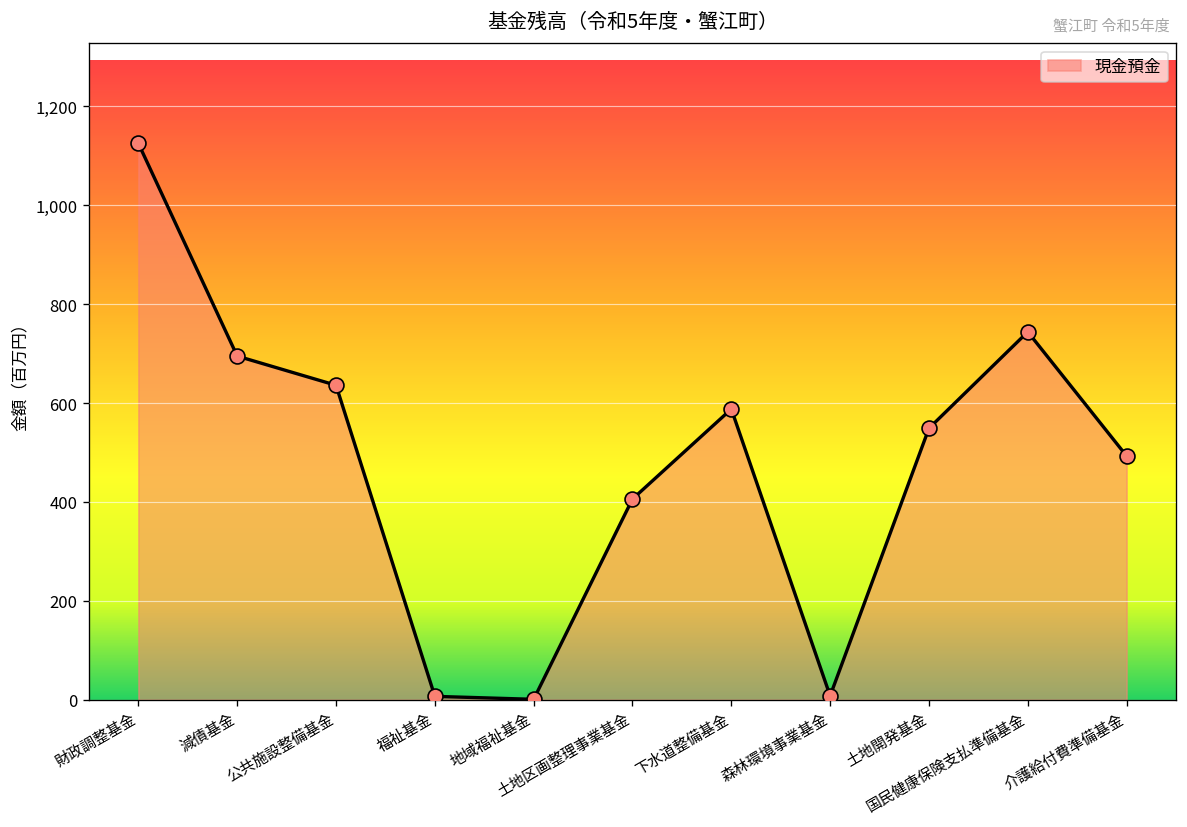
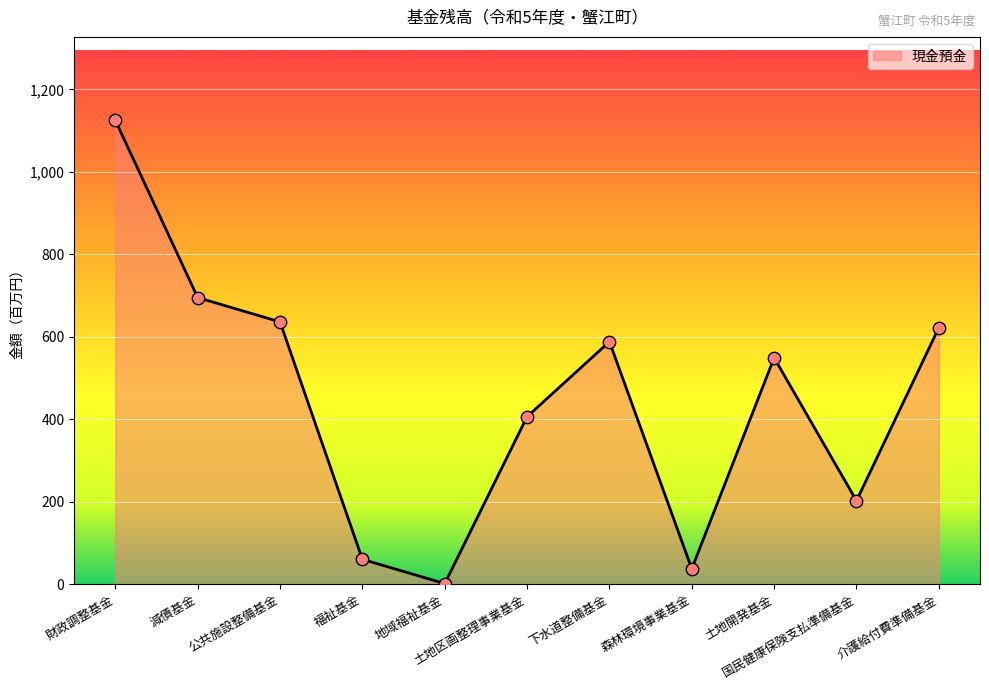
福祉基金: 10 -> 60
森林環境事業基金: 10 -> 40
国民健康保険支払準備基金: 740 -> 200
介護給付費準備基金: 490 -> 620
